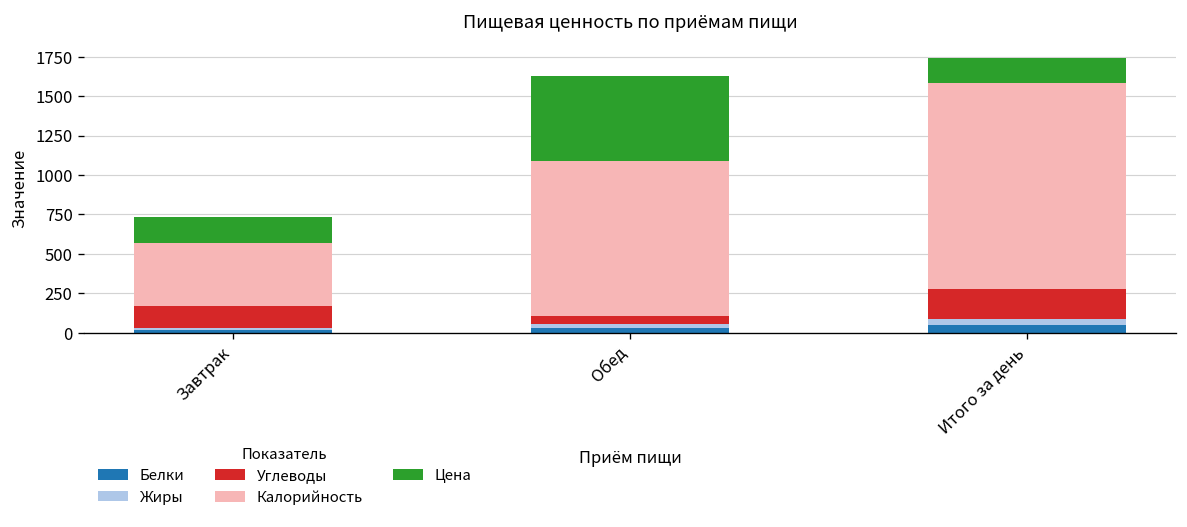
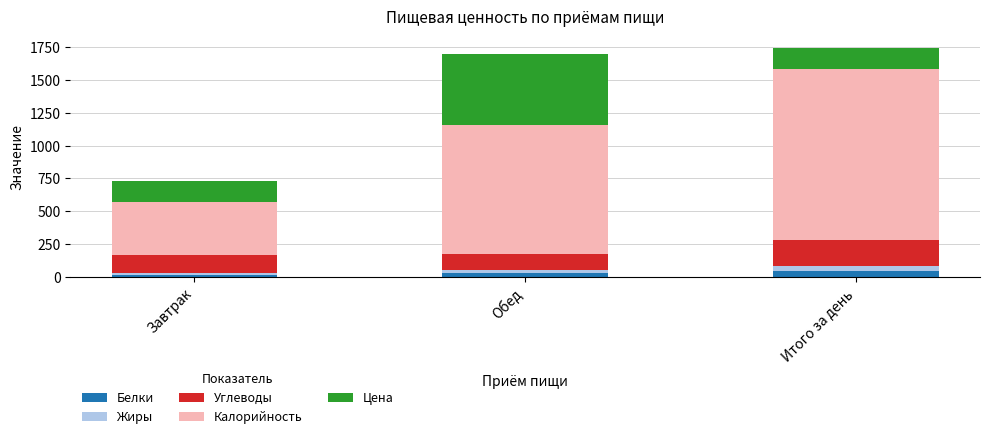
Углеводы, Обед: 50 -> 120
